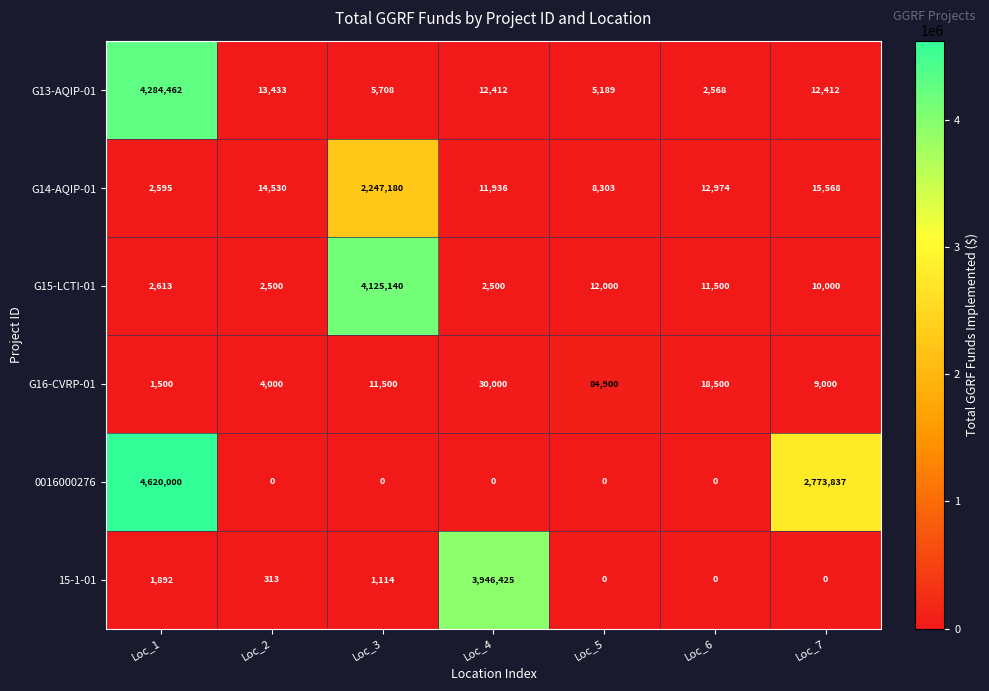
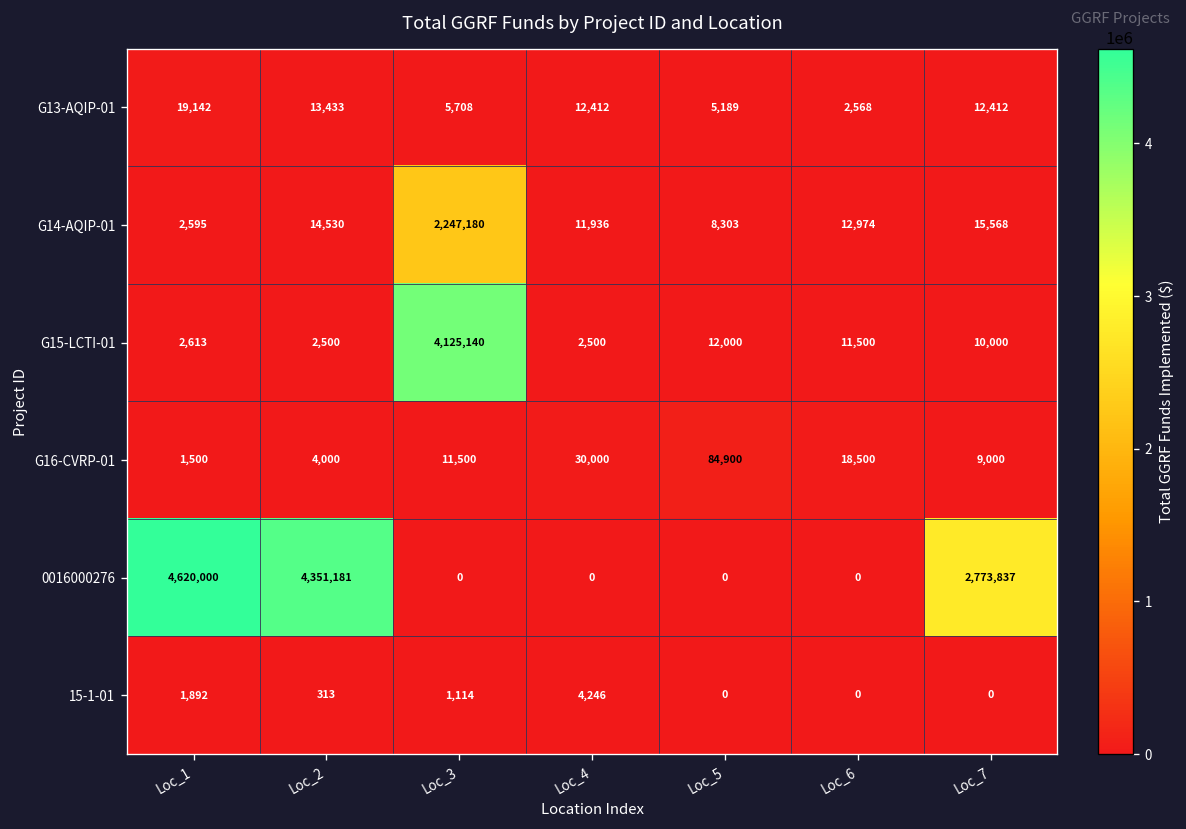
G13-AQIP-01, Loc_1: 4,284,462 -> 19,142
0016000276, Loc_2: 0 -> 4,351,181
15-1-01, Loc_4: 3,946,425 -> 4,246
